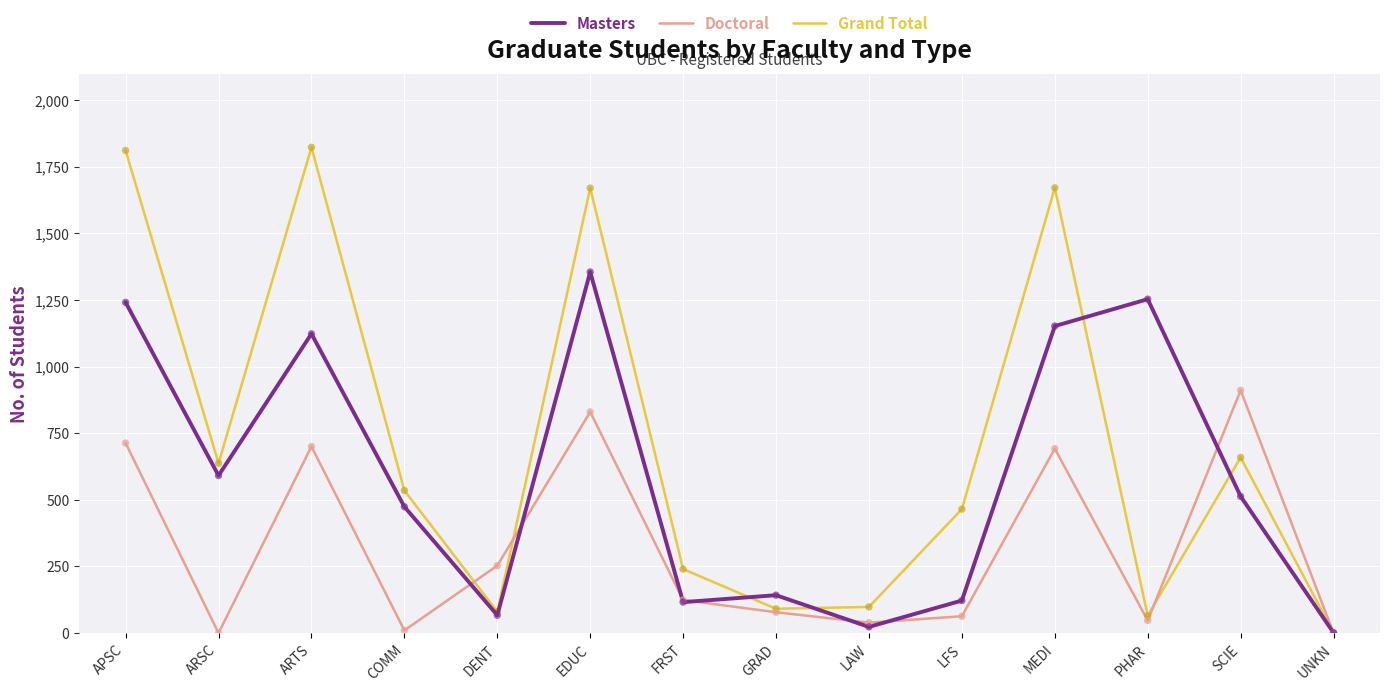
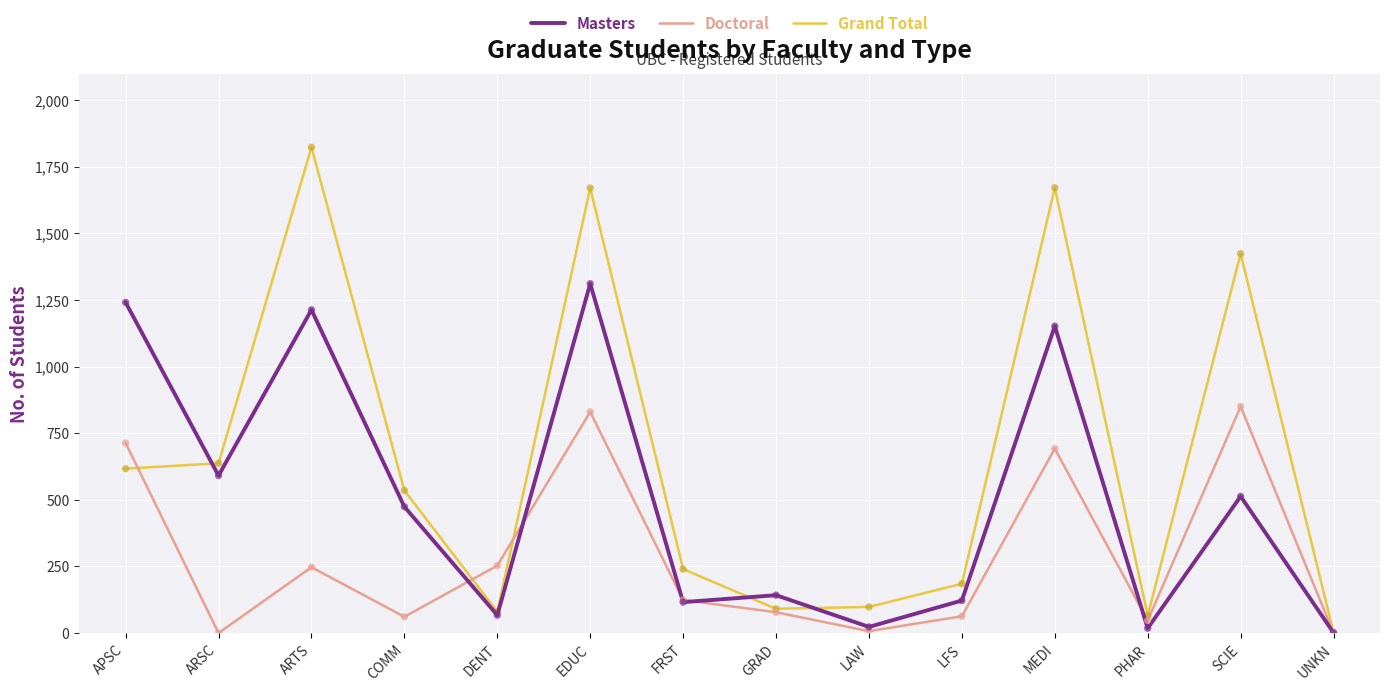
Grand Total, APSC: 1,810 -> 620
Masters, ARTS: 1,120 -> 1,210
Doctoral, ARTS: 700 -> 250
Doctoral, COMM: 10 -> 60
Masters, EDUC: 1,360 -> 1,310
Doctoral, LAW: 40 -> 10
Grand Total, LFS: 470 -> 190
Masters, PHAR: 1,250 -> 20
Doctoral, SCIE: 910 -> 850
Grand Total, SCIE: 660 -> 1,420
